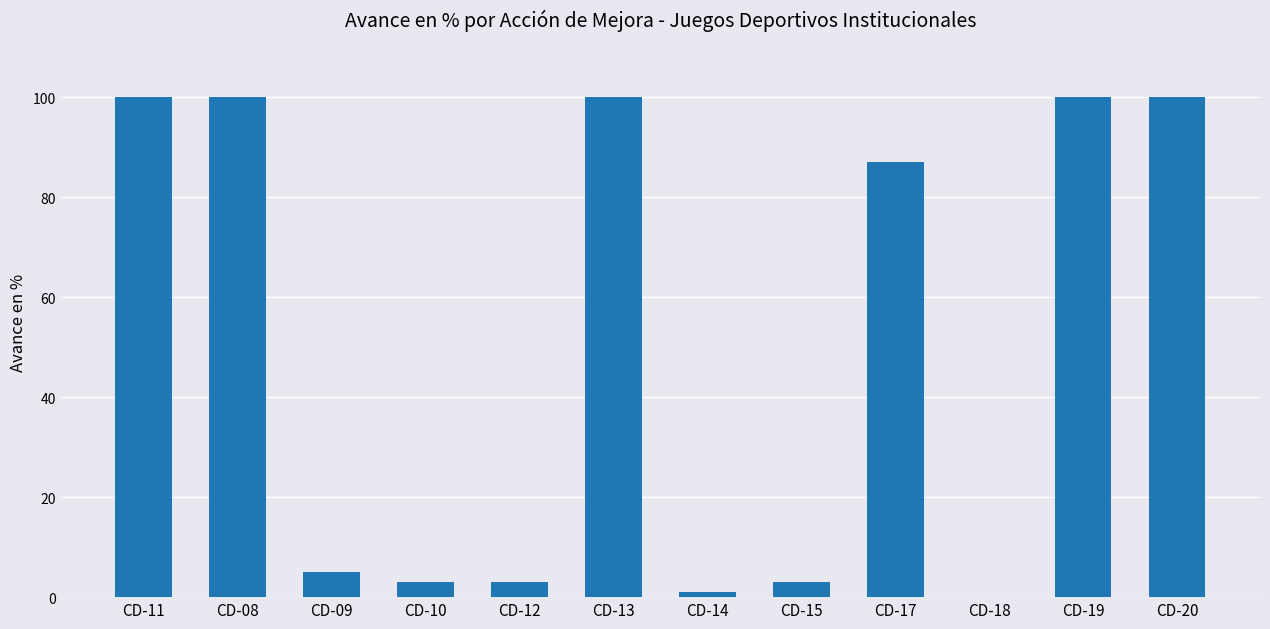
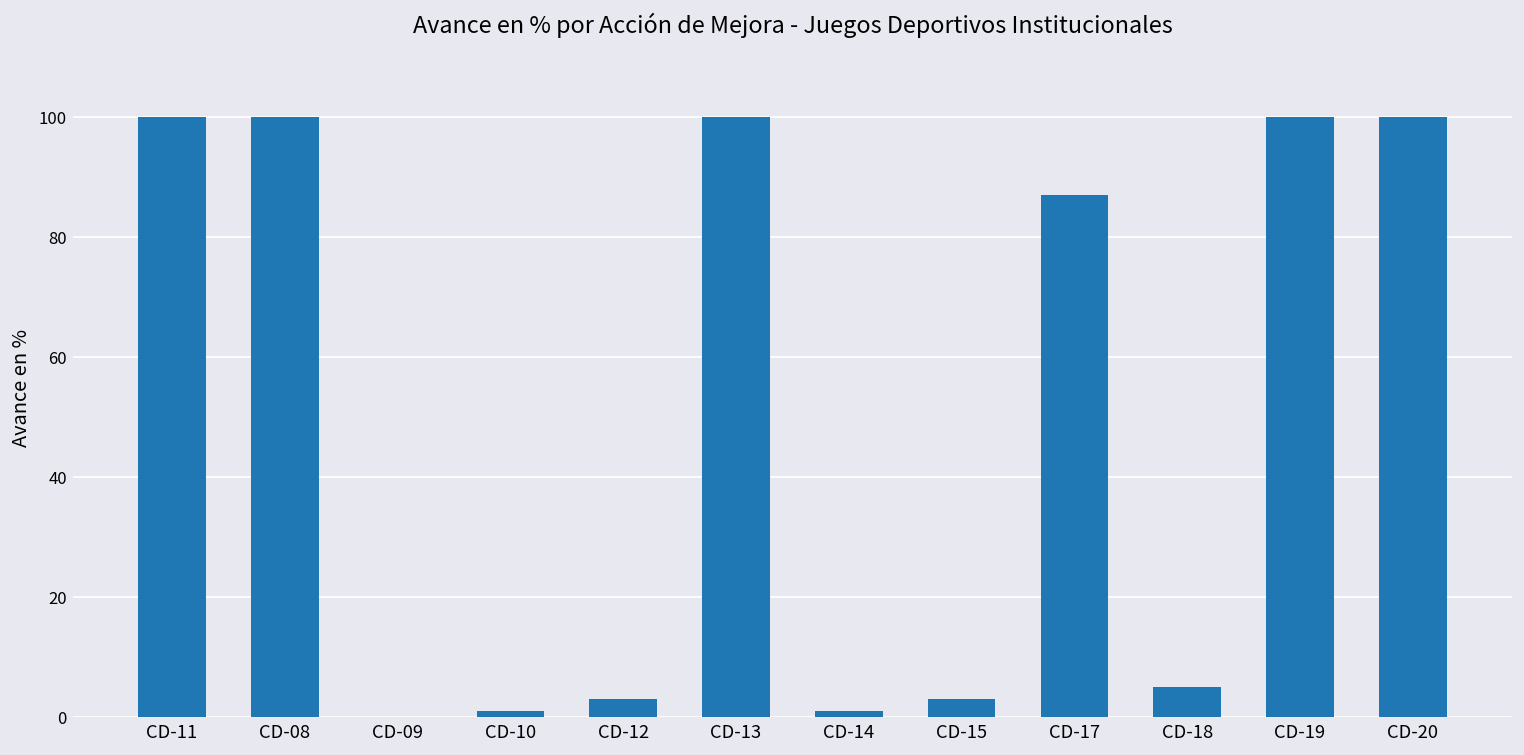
CD-09: 5 -> 0
CD-10: 3 -> 1
CD-18: 0 -> 5
